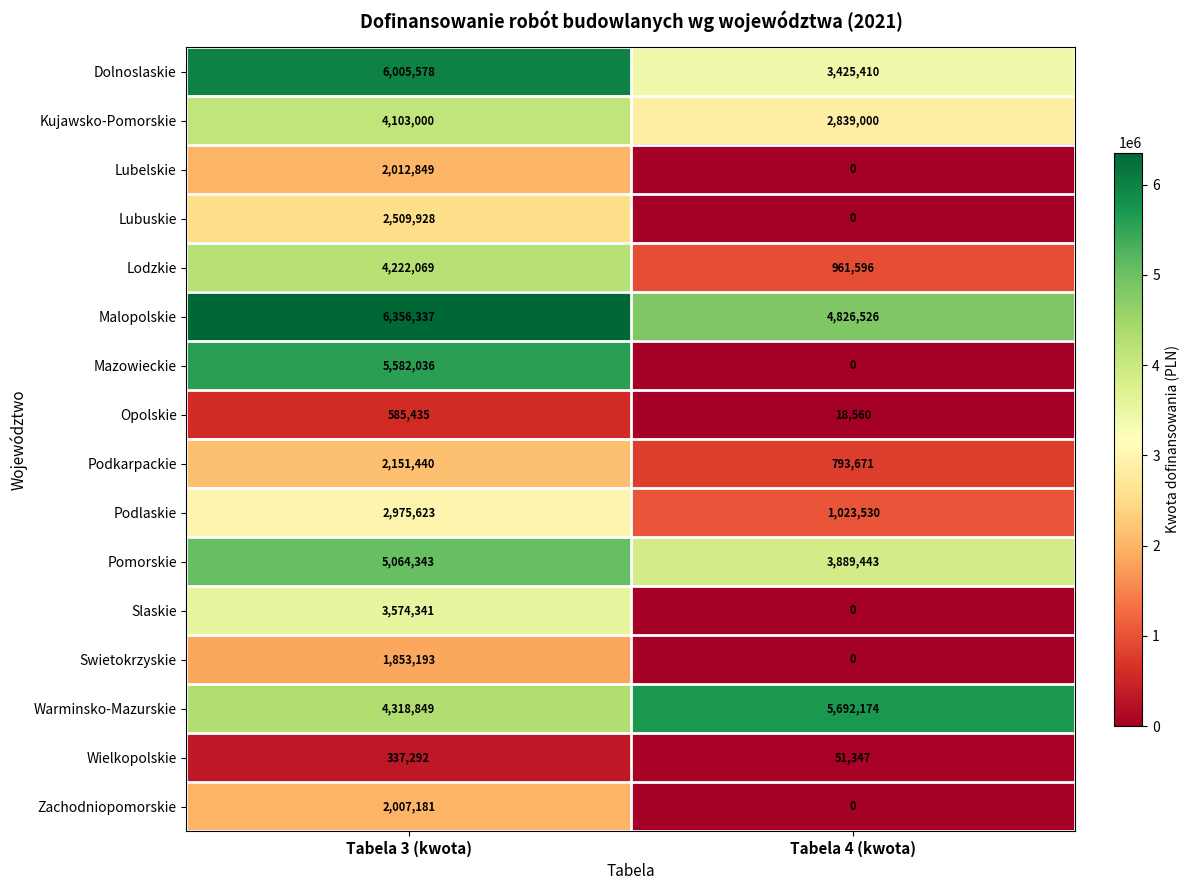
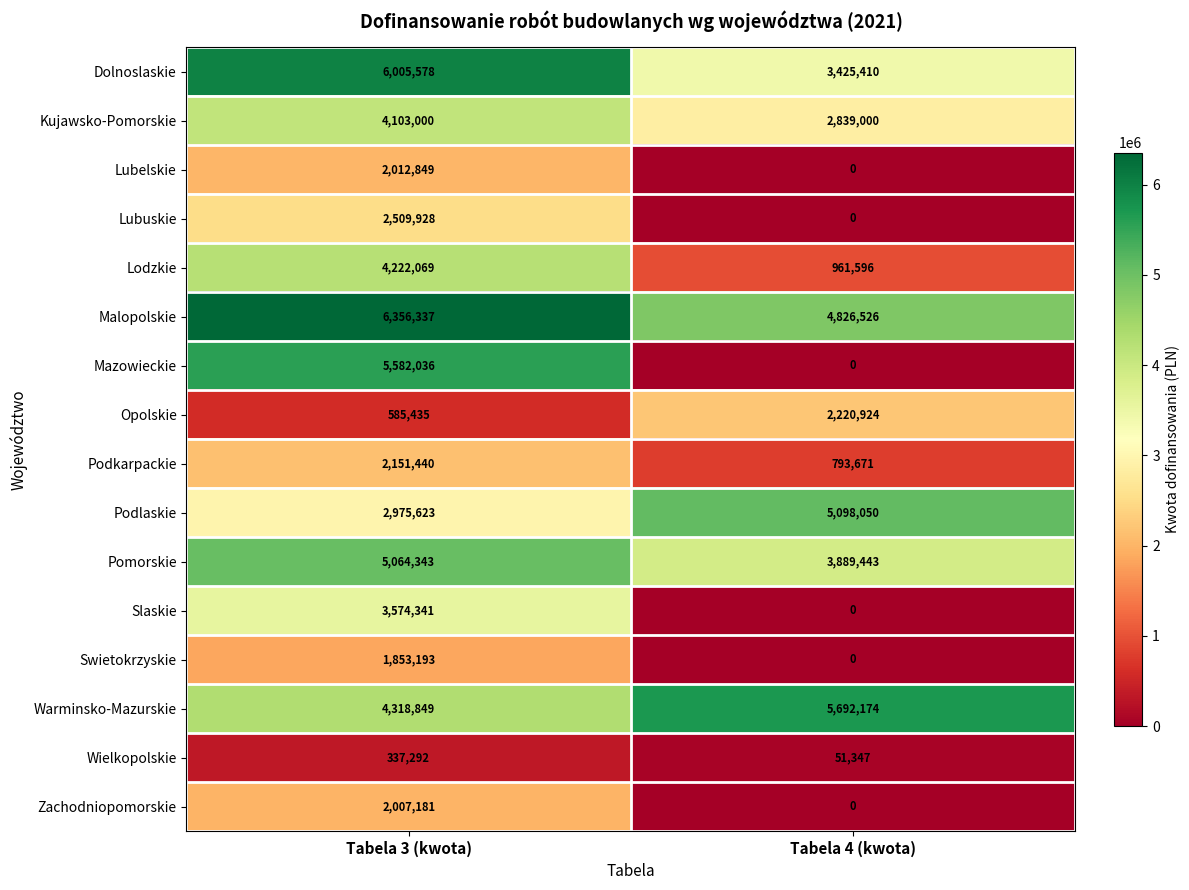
Opolskie, Tabela 4 (kwota): 18,560 -> 2,220,924
Podlaskie, Tabela 4 (kwota): 1,023,530 -> 5,098,050
